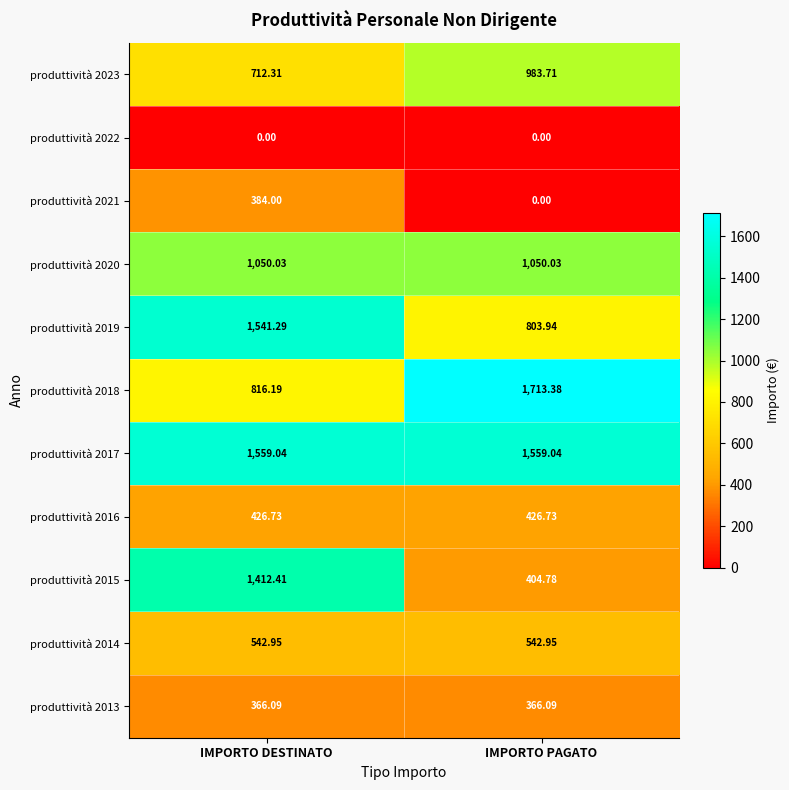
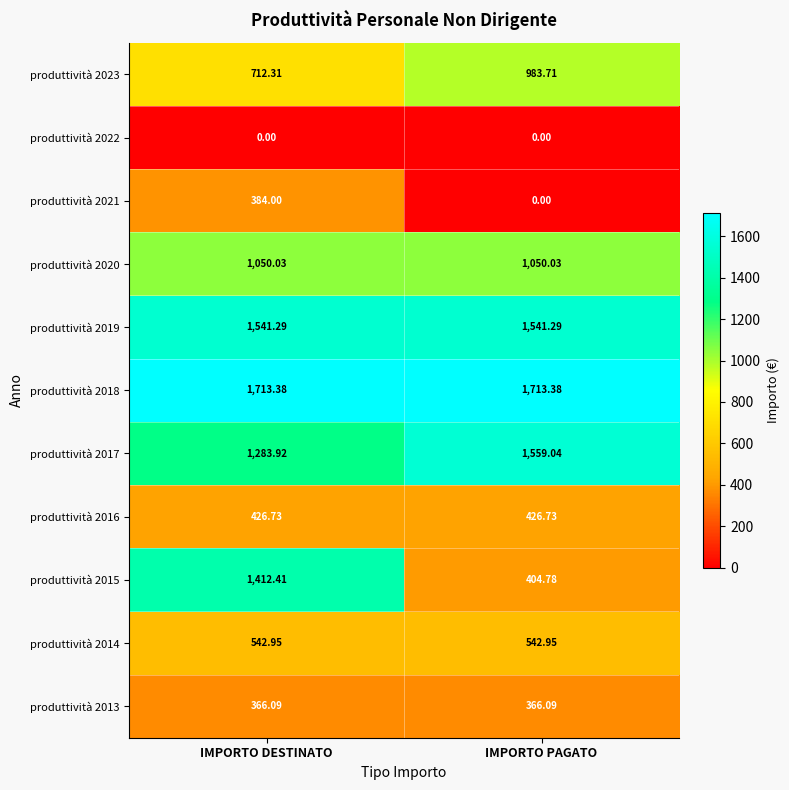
produttività 2019, IMPORTO PAGATO: 803.94 -> 1,541.29
produttività 2018, IMPORTO DESTINATO: 816.19 -> 1,713.38
produttività 2017, IMPORTO DESTINATO: 1,559.04 -> 1,283.92
